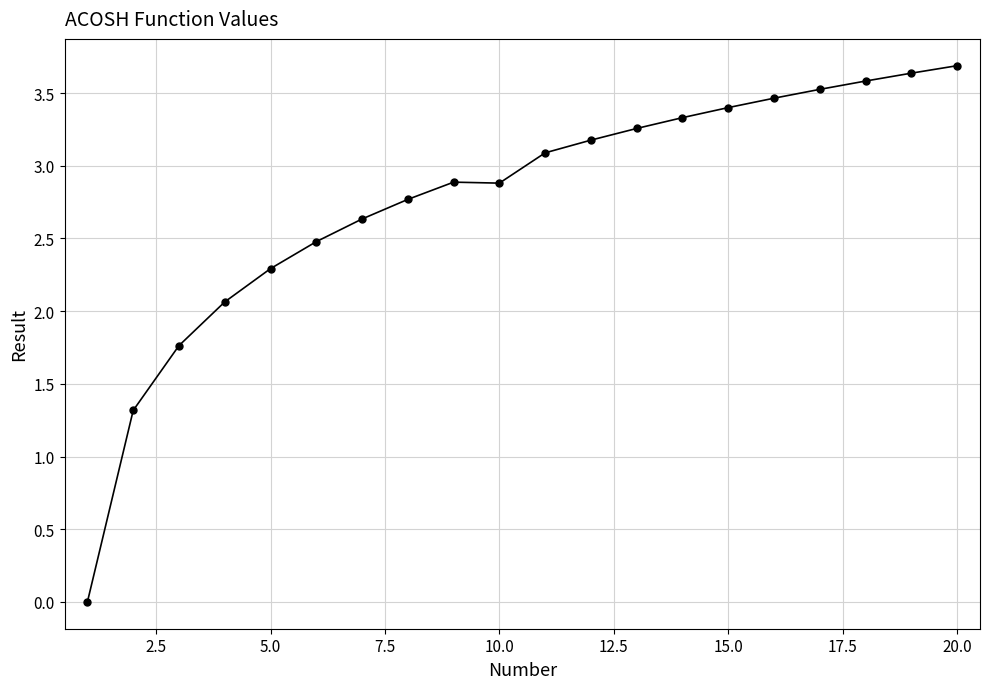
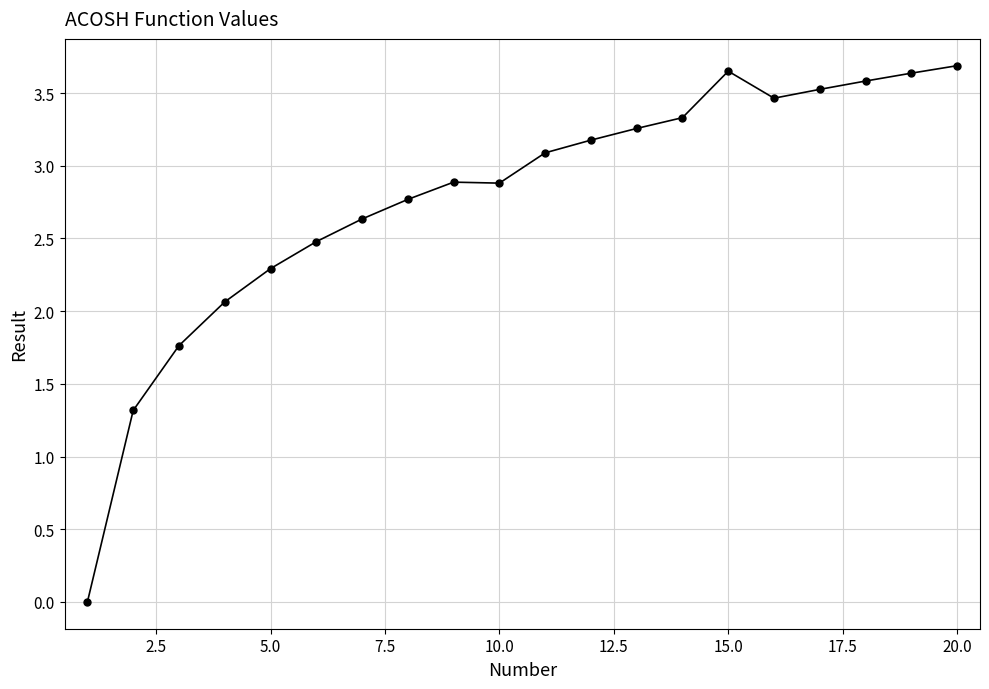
15.0: 3.40 -> 3.65
